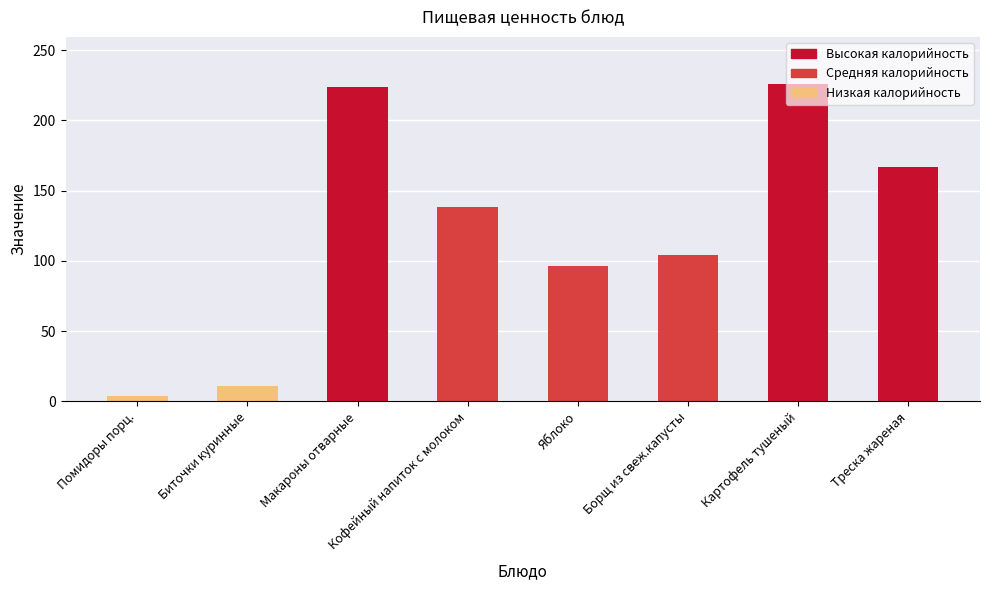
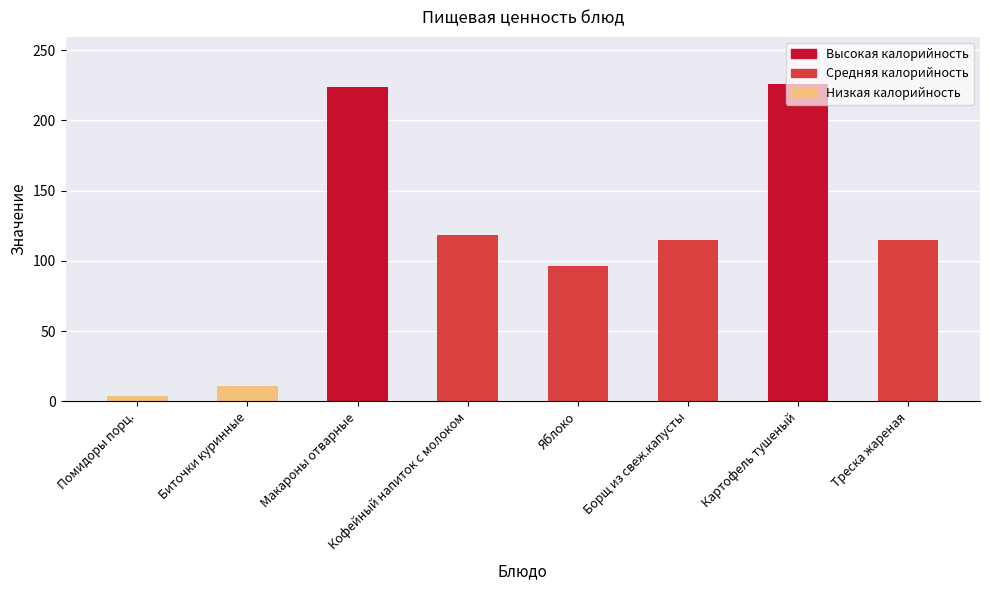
Кофейный напиток с молоком: 139 -> 119
Борщ из свеж.капусты: 104 -> 115
Треска жареная: 167 -> 115
